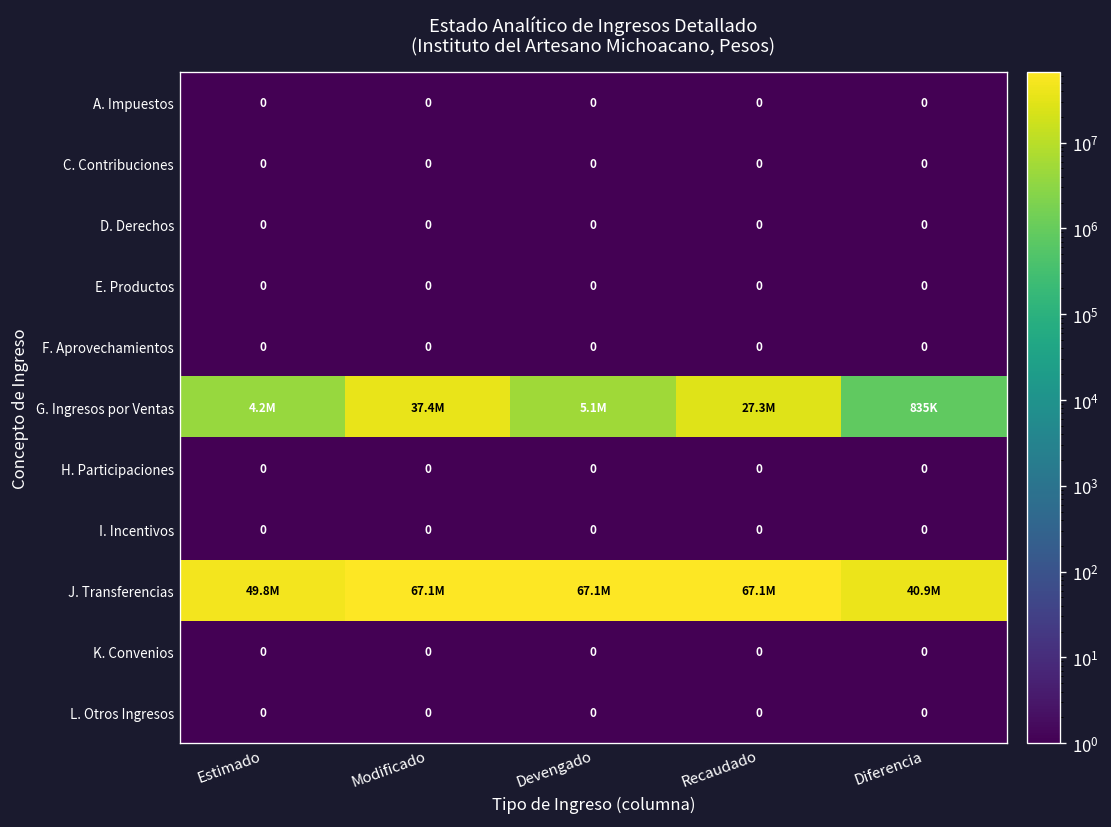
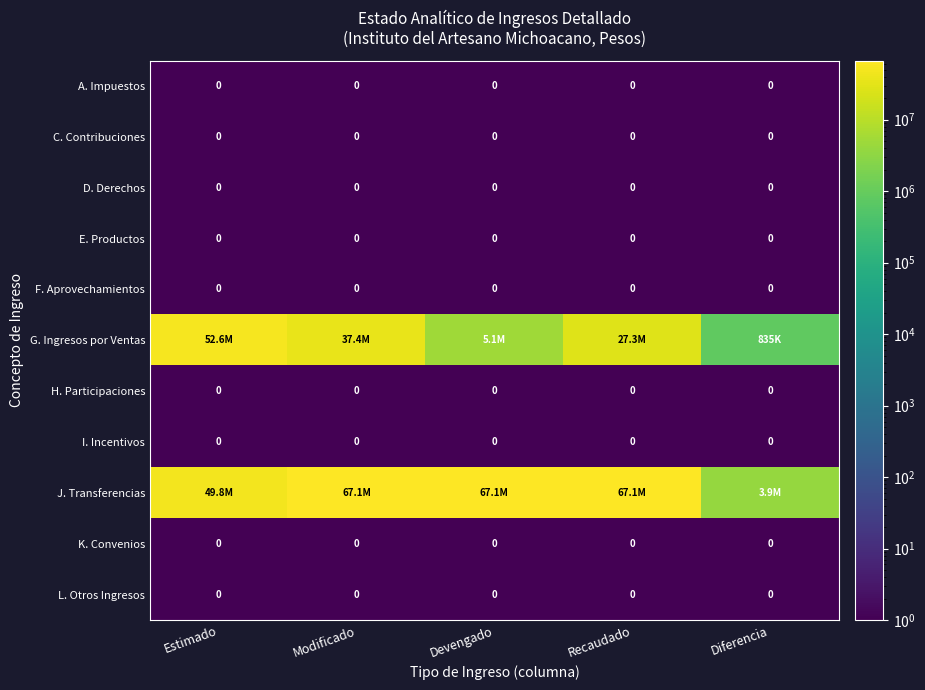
G. Ingresos por Ventas, Estimado: 4.2M -> 52.6M
J. Transferencias, Diferencia: 40.9M -> 3.9M
